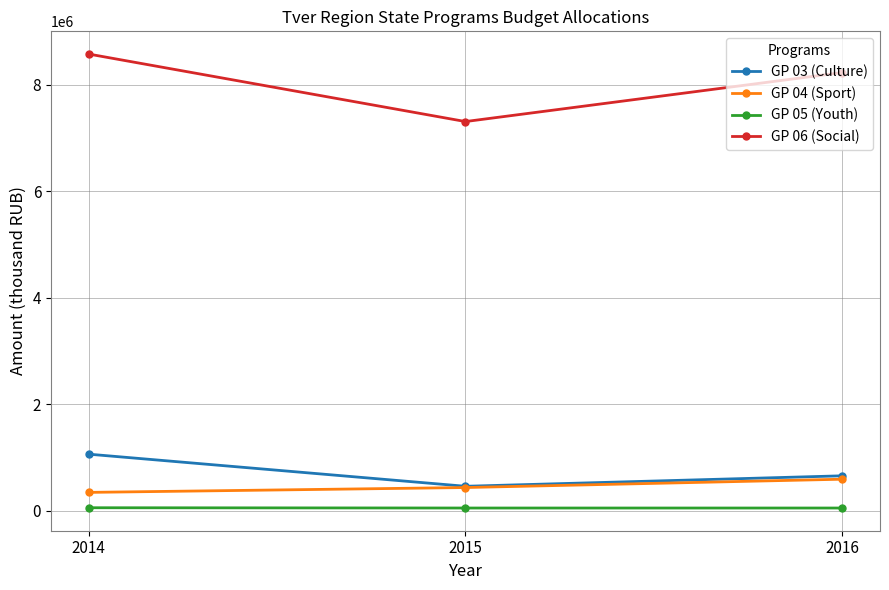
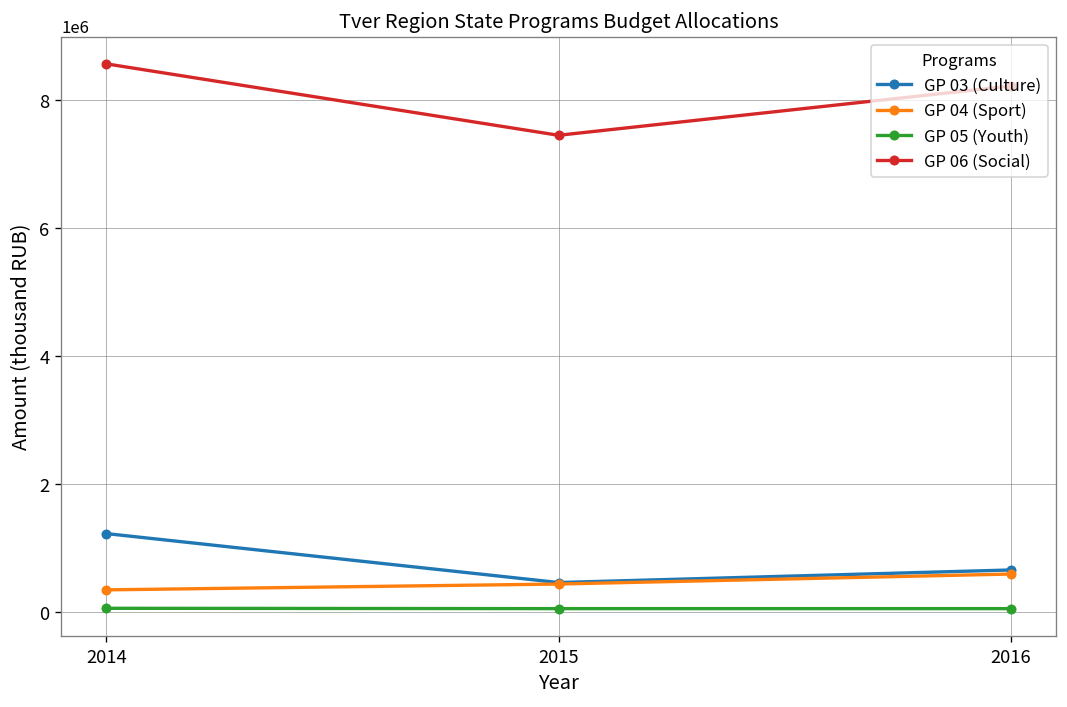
GP 03 (Culture), 2014: 1100000 -> 1200000
GP 06 (Social), 2015: 7300000 -> 7500000
